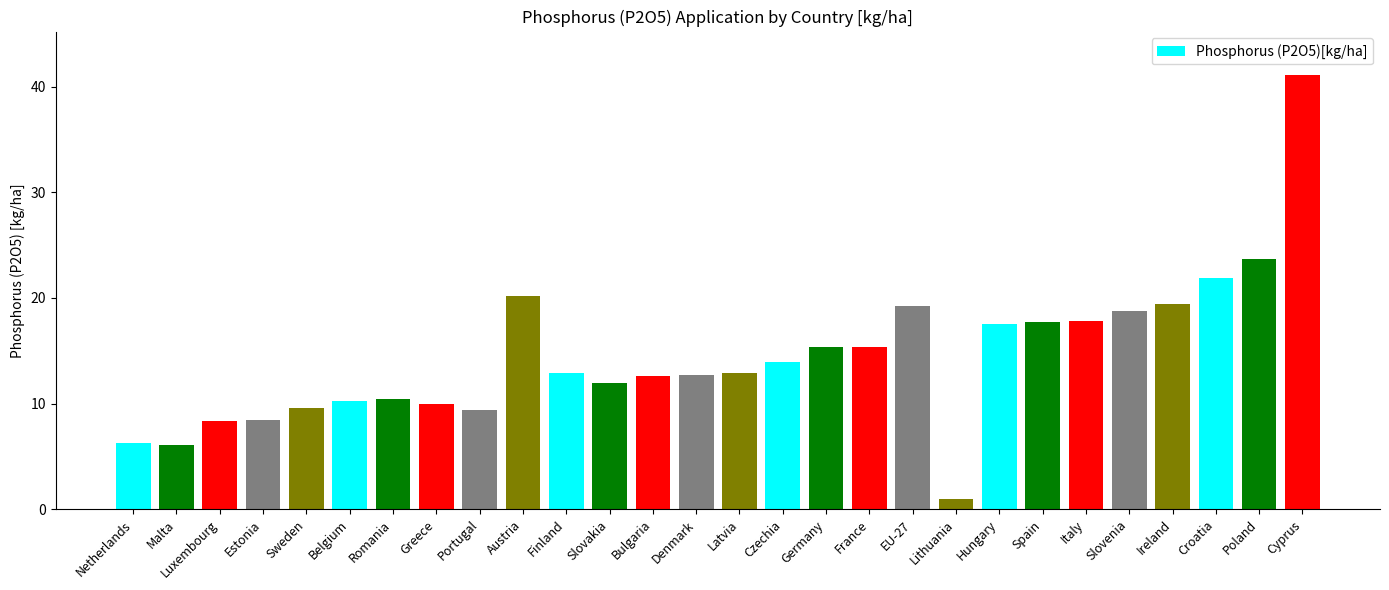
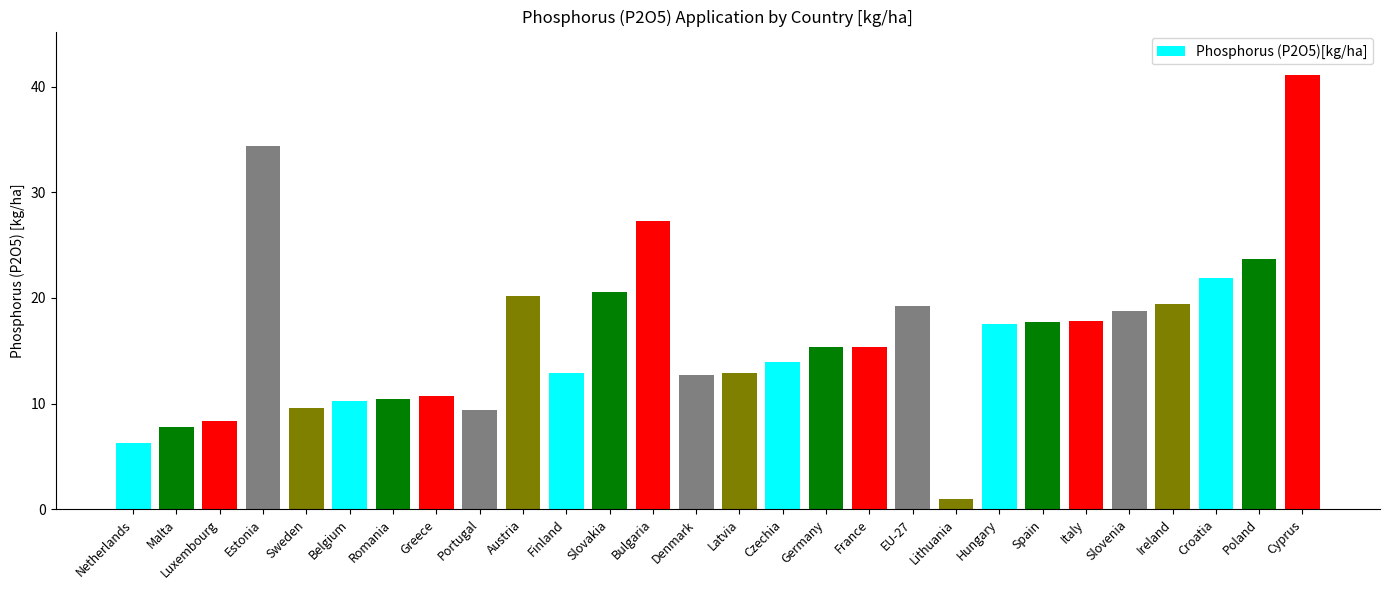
Malta: 6.1 -> 7.8
Estonia: 8.5 -> 34.4
Greece: 9.9 -> 10.7
Slovakia: 11.9 -> 20.6
Bulgaria: 12.6 -> 27.3
